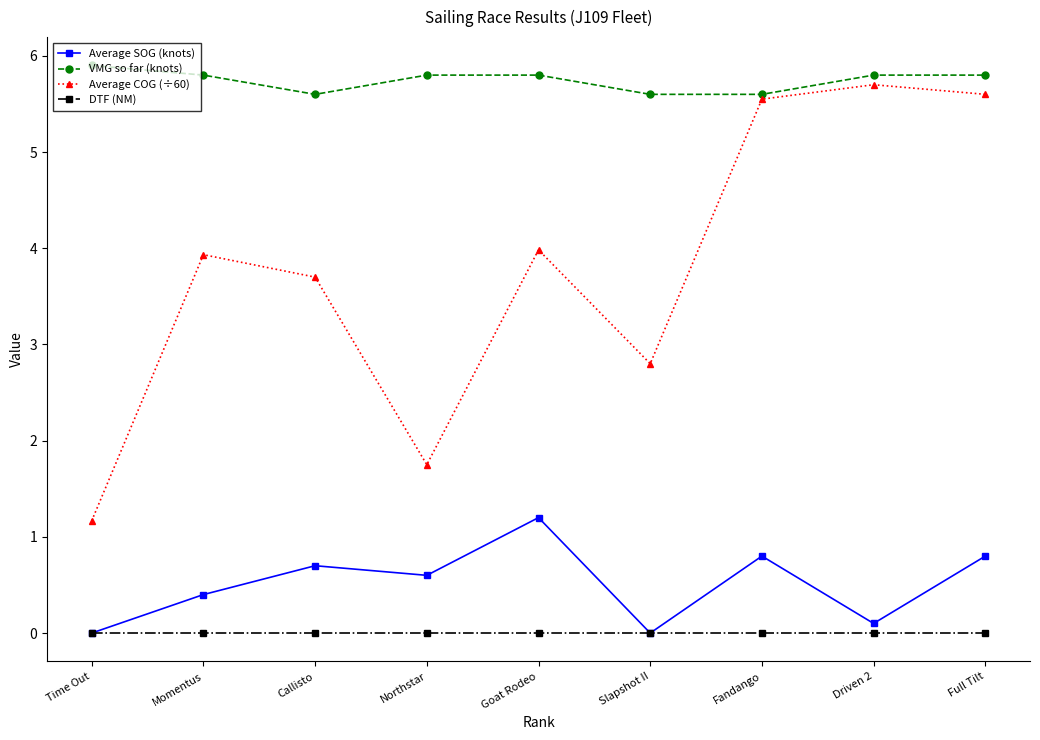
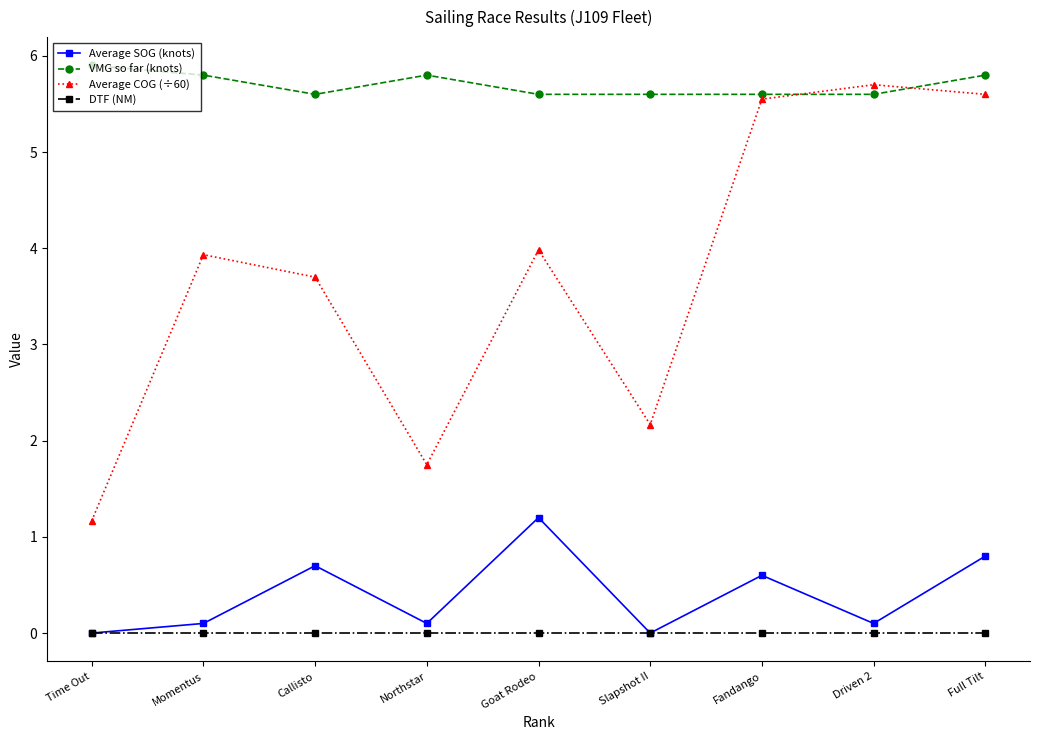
Average SOG (knots), Momentus: 0.4 -> 0.1
Average SOG (knots), Northstar: 0.6 -> 0.1
VMG so far (knots), Goat Rodeo: 5.8 -> 5.6
Average COG (÷60), Slapshot II: 2.8 -> 2.2
Average SOG (knots), Fandango: 0.8 -> 0.6
VMG so far (knots), Driven 2: 5.8 -> 5.6
